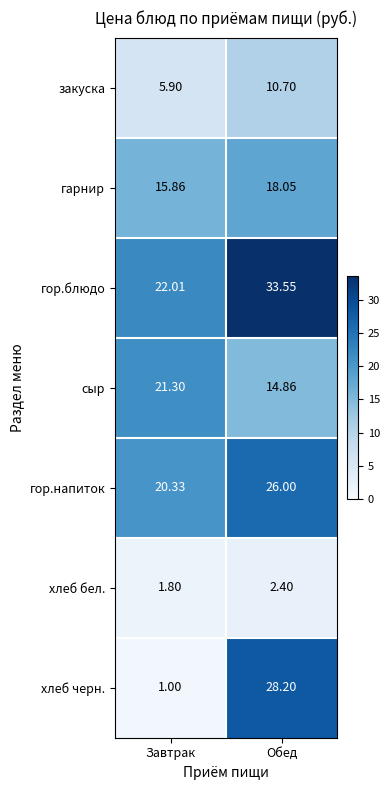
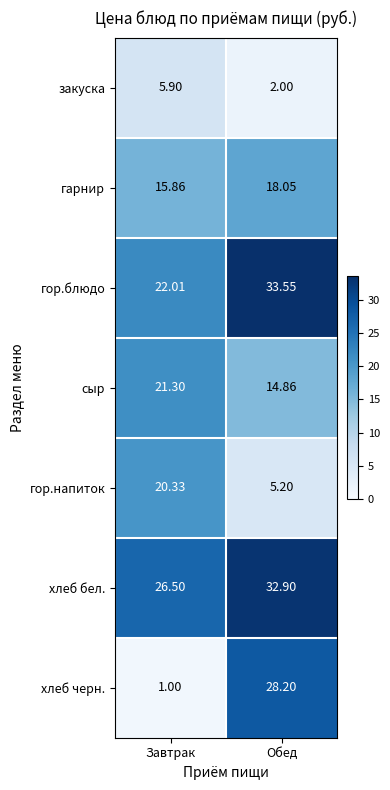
закуска, Обед: 10.70 -> 2.00
гор.напиток, Обед: 26.00 -> 5.20
хлеб бел., Завтрак: 1.80 -> 26.50
хлеб бел., Обед: 2.40 -> 32.90
